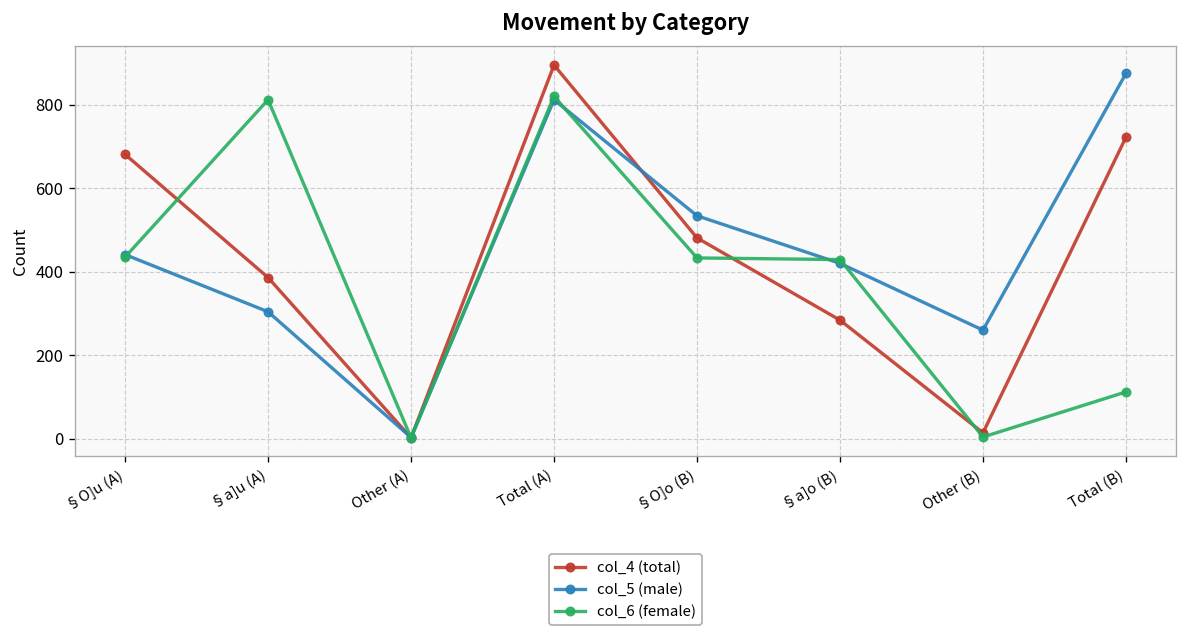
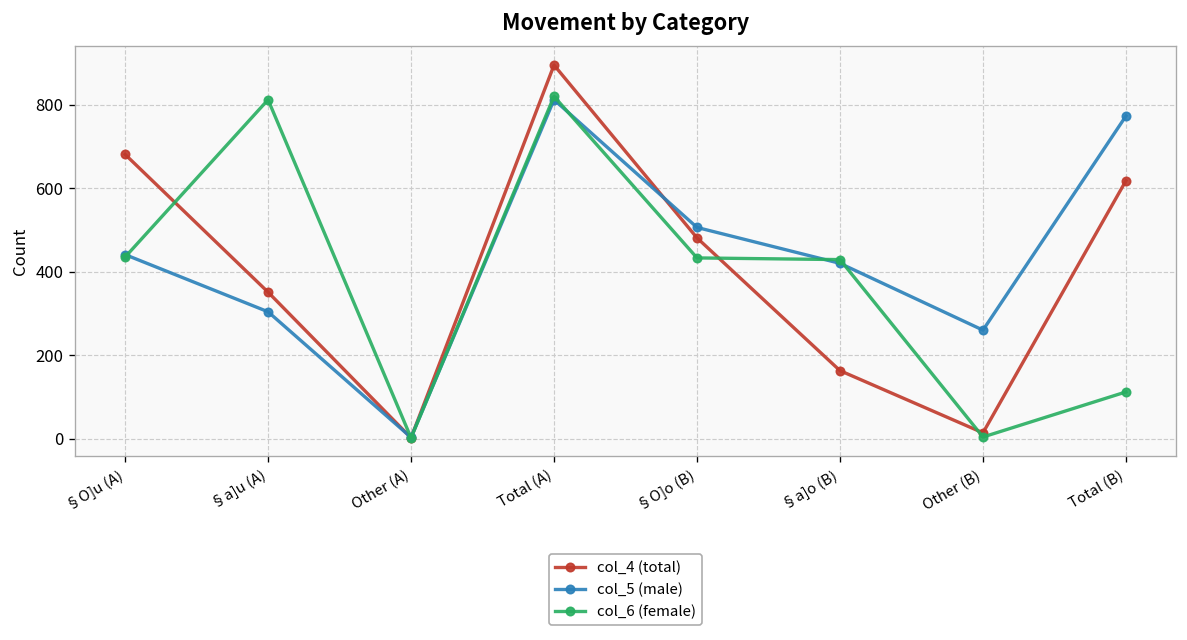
col_4 (total), §a]u (A): 390 -> 350
col_5 (male), §O]o (B): 530 -> 510
col_4 (total), §a]o (B): 280 -> 160
col_4 (total), Total (B): 720 -> 620
col_5 (male), Total (B): 880 -> 770
